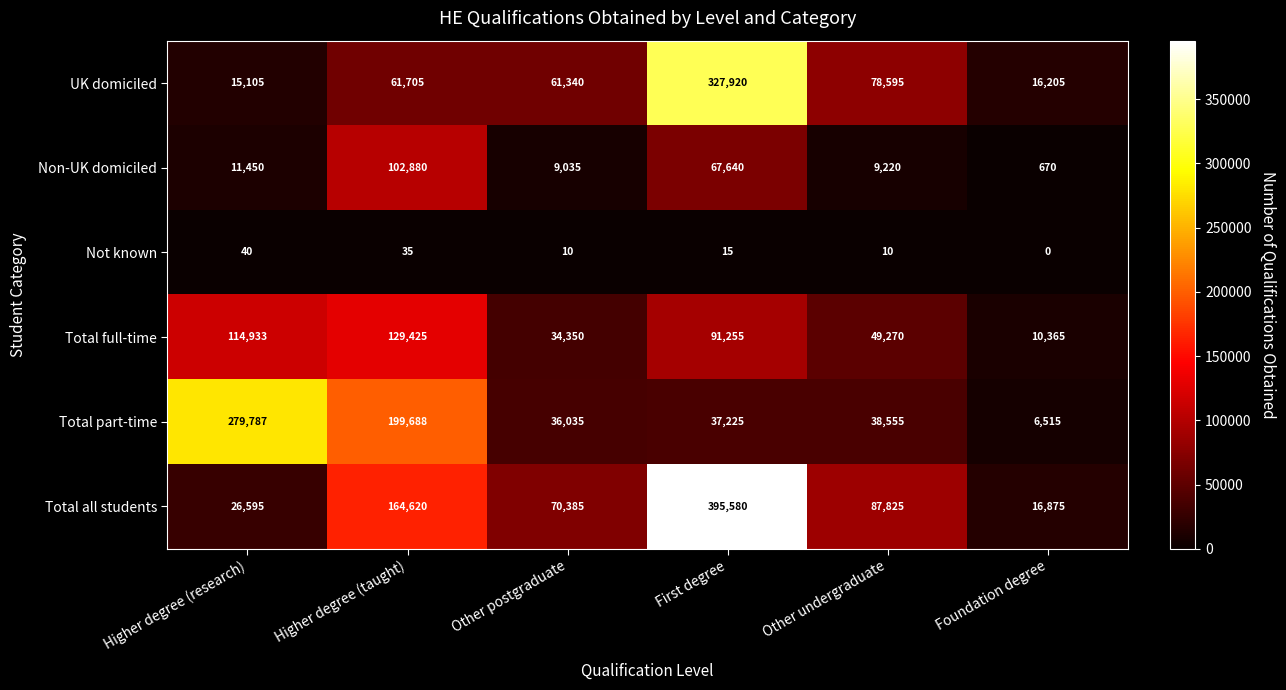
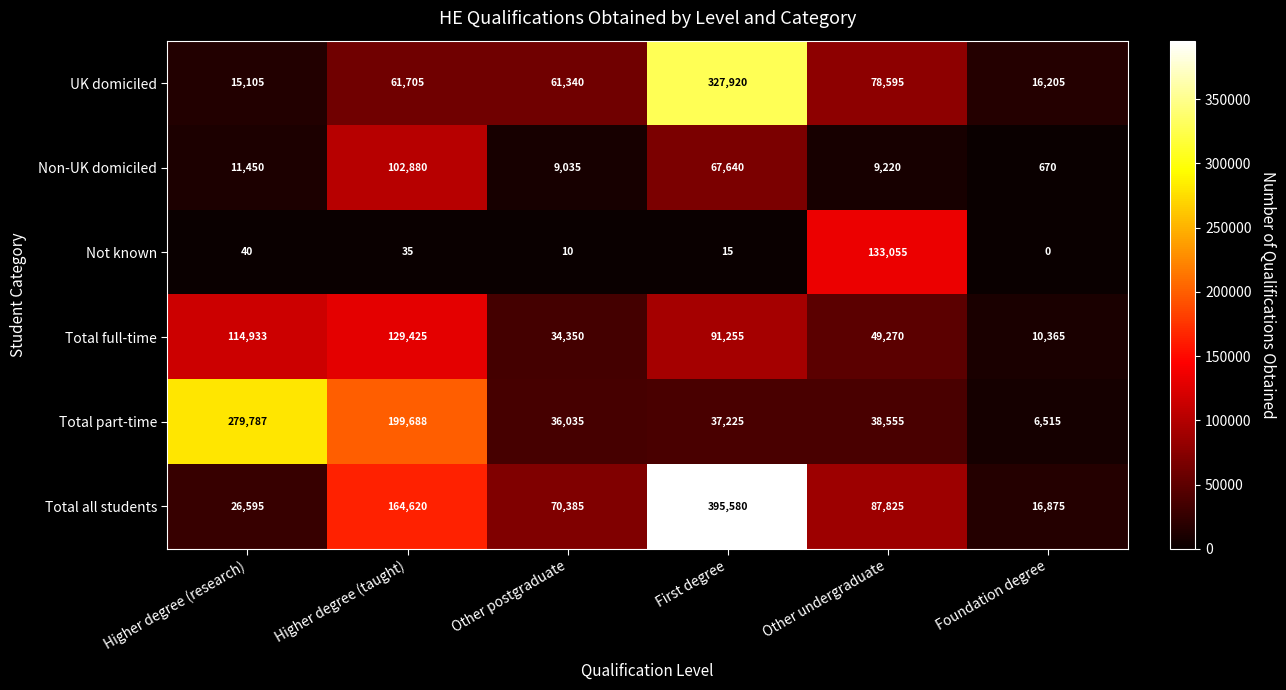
Not known, Other undergraduate: 10 -> 133,055
